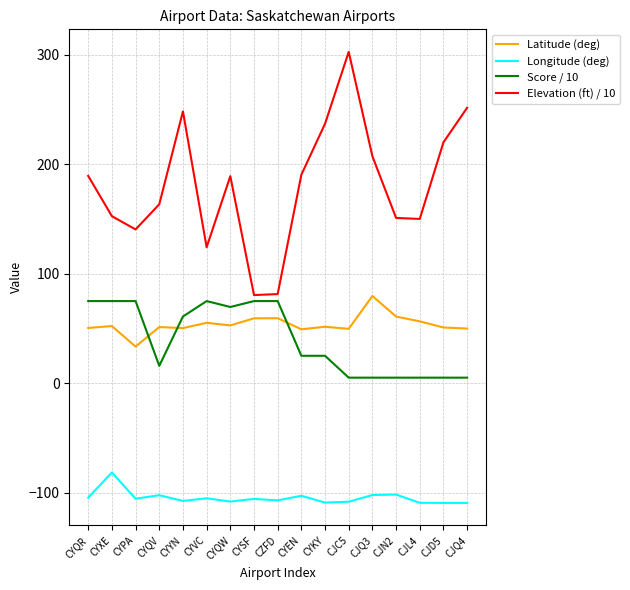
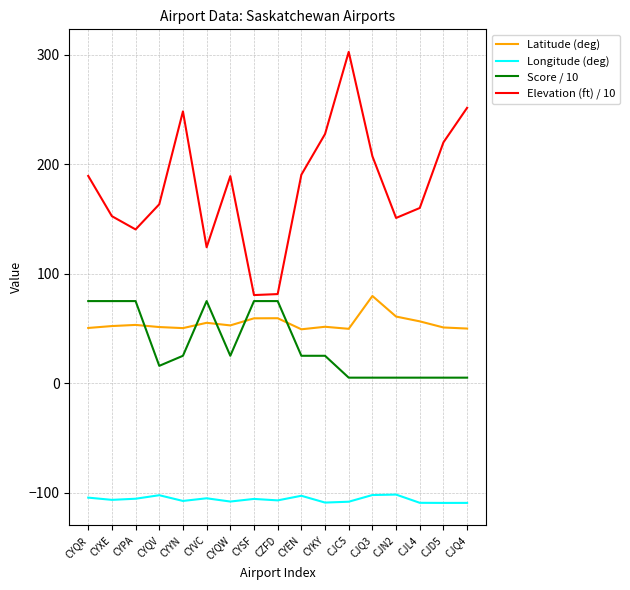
Longitude (deg), CYXE: -82 -> -107
Latitude (deg), CYPA: 33 -> 53
Score / 10, CYYN: 61 -> 25
Score / 10, CYQW: 70 -> 25
Elevation (ft) / 10, CYKY: 237 -> 228
Elevation (ft) / 10, CJL4: 150 -> 160
